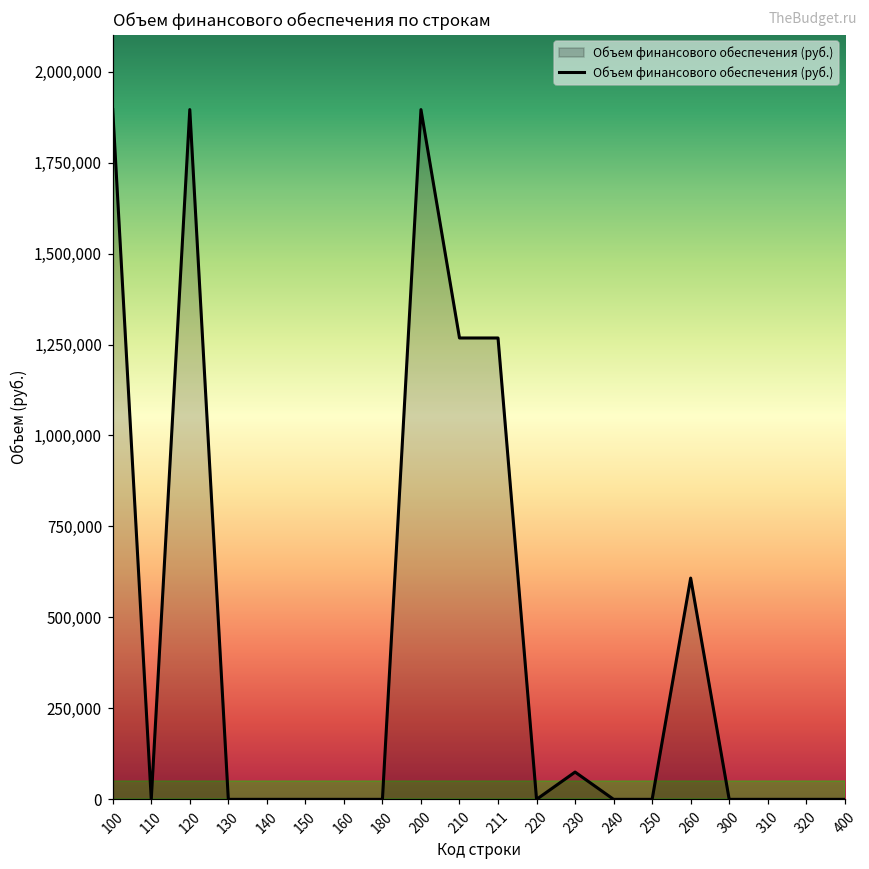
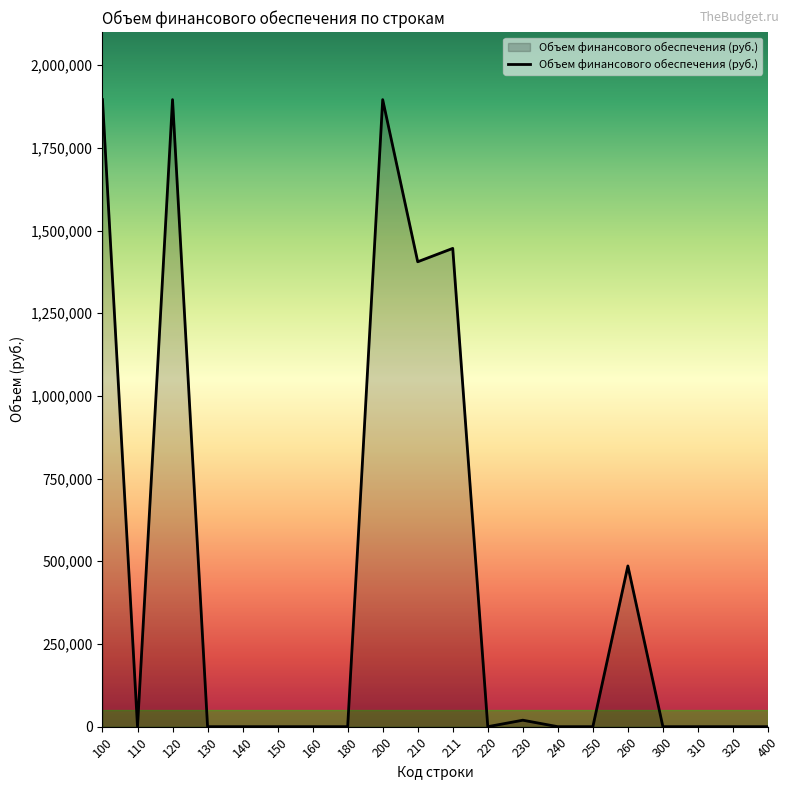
210: 1,270,000 -> 1,410,000
211: 1,270,000 -> 1,450,000
230: 70,000 -> 20,000
260: 610,000 -> 490,000
